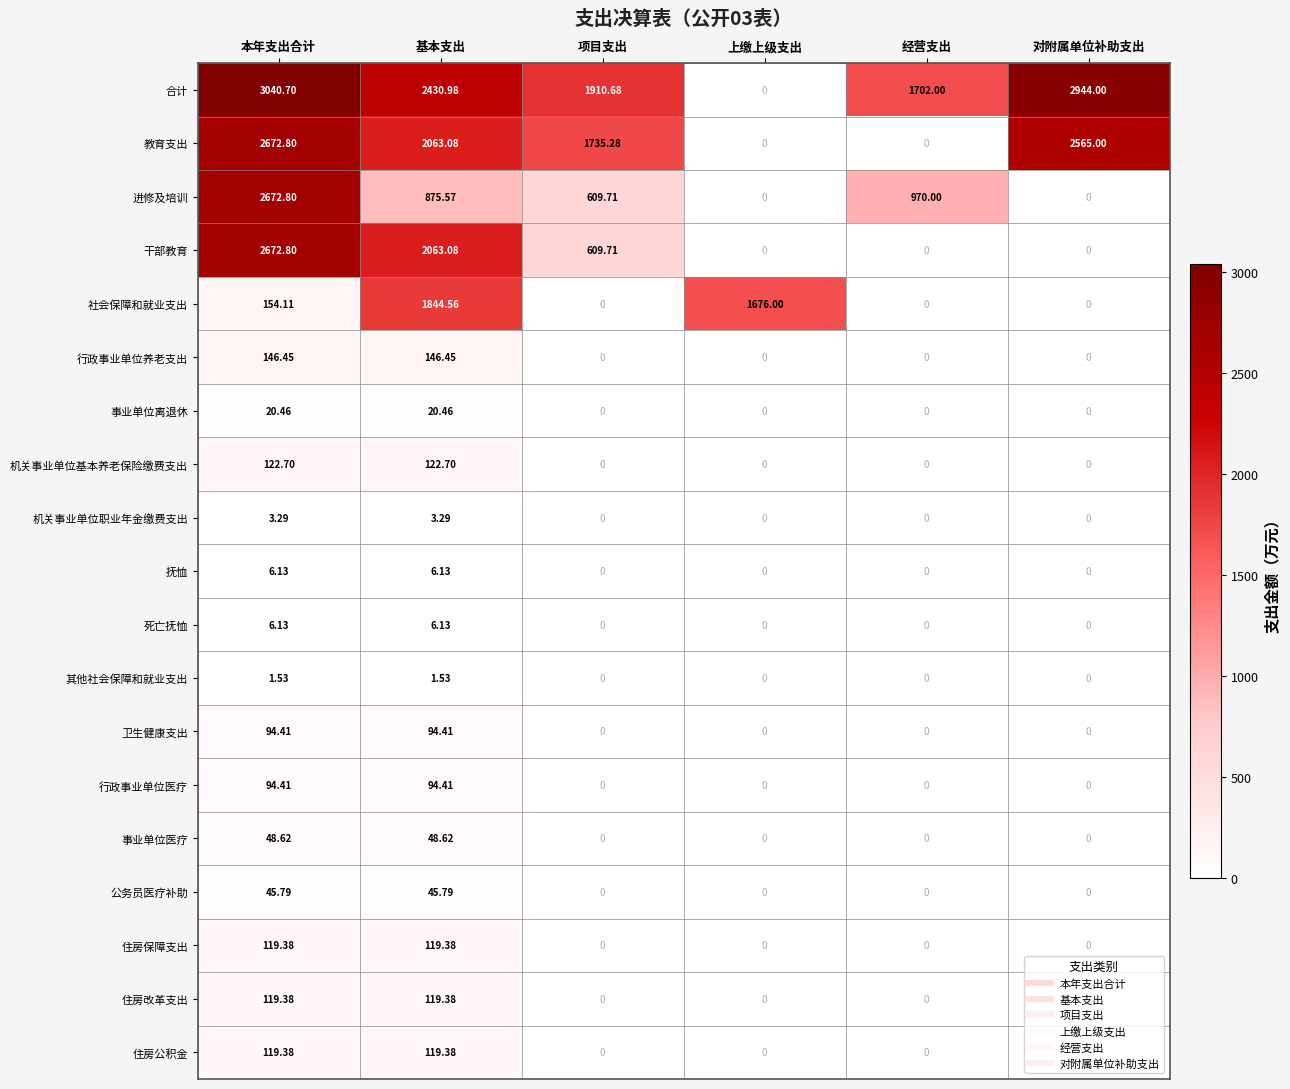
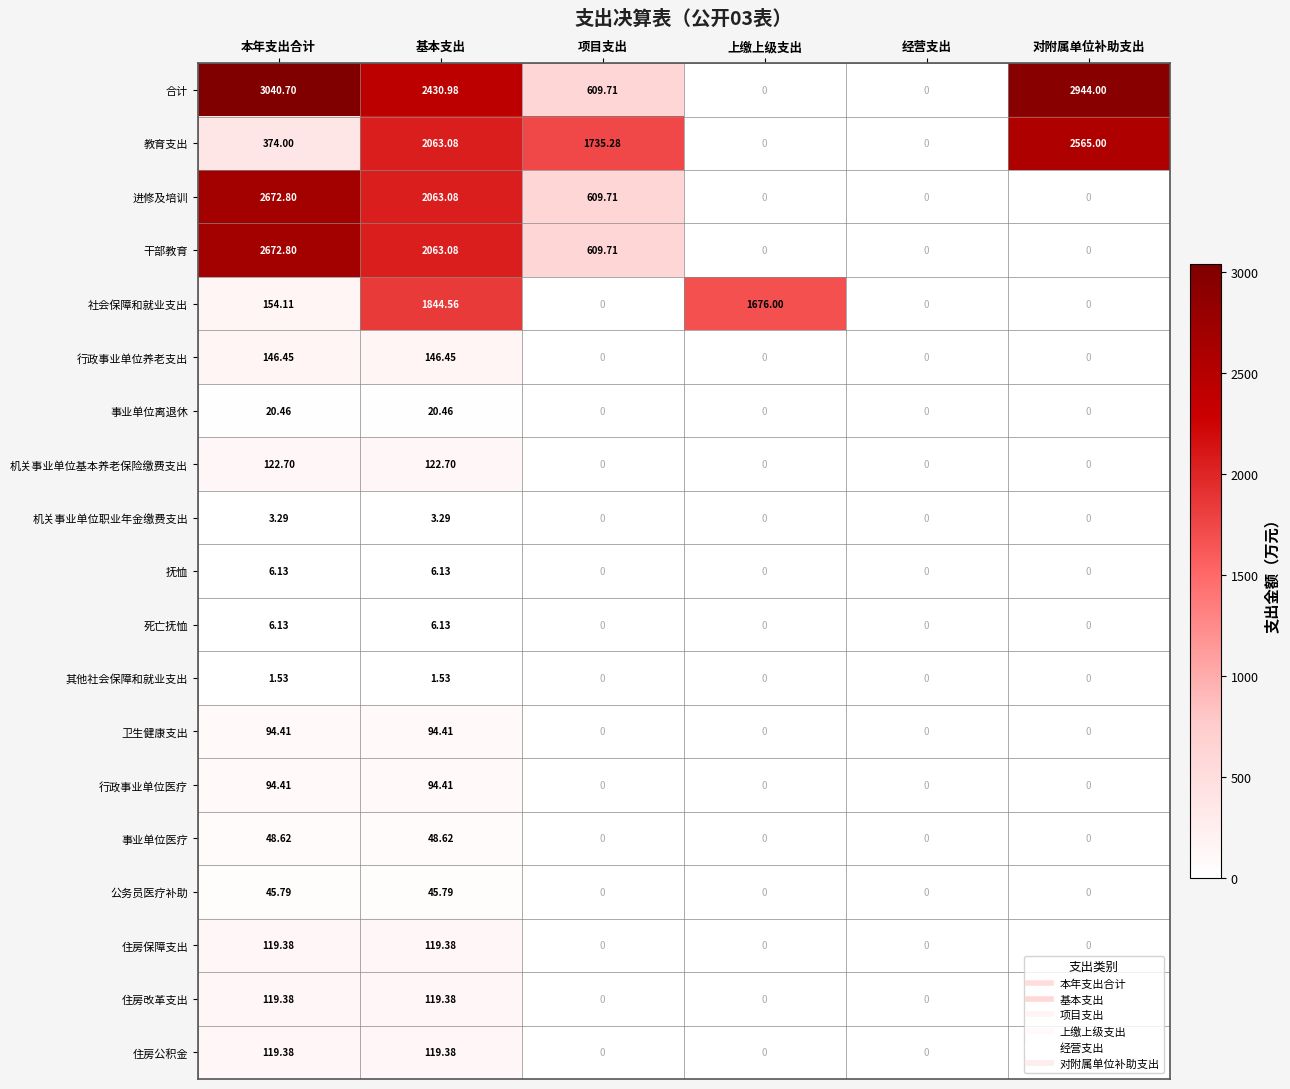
合计, 项目支出: 1910.68 -> 609.71
合计, 经营支出: 1702.00 -> 0
教育支出, 本年支出合计: 2672.80 -> 374.00
进修及培训, 基本支出: 875.57 -> 2063.08
进修及培训, 经营支出: 970.00 -> 0
